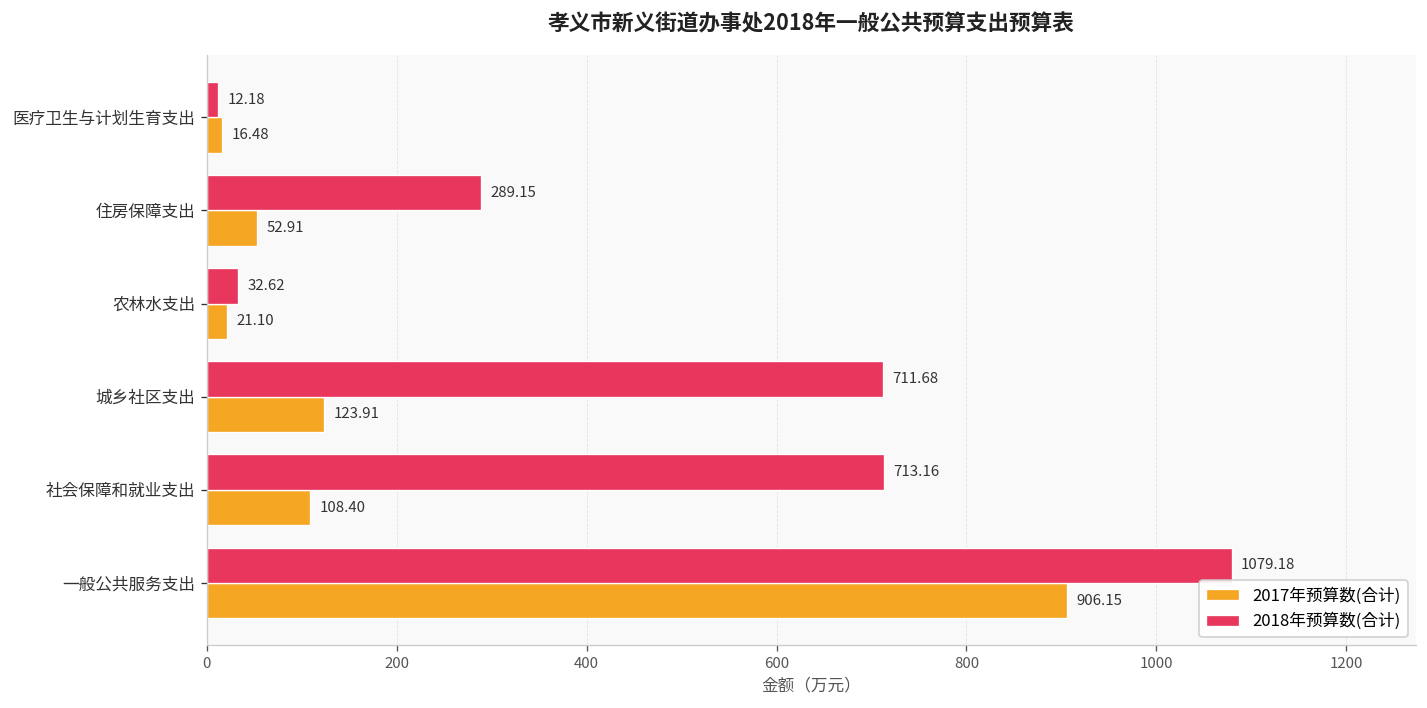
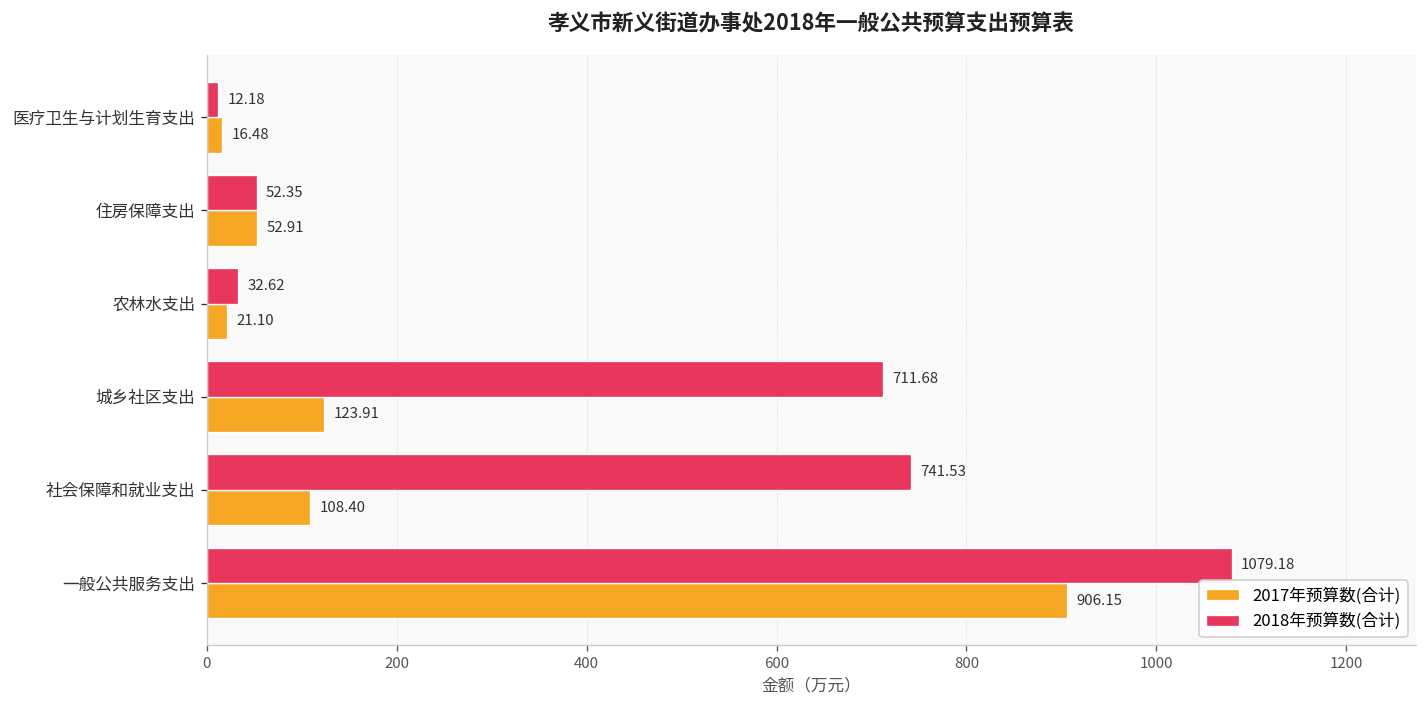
2018年预算数(合计), 住房保障支出: 289.15 -> 52.35
2018年预算数(合计), 社会保障和就业支出: 713.16 -> 741.53
